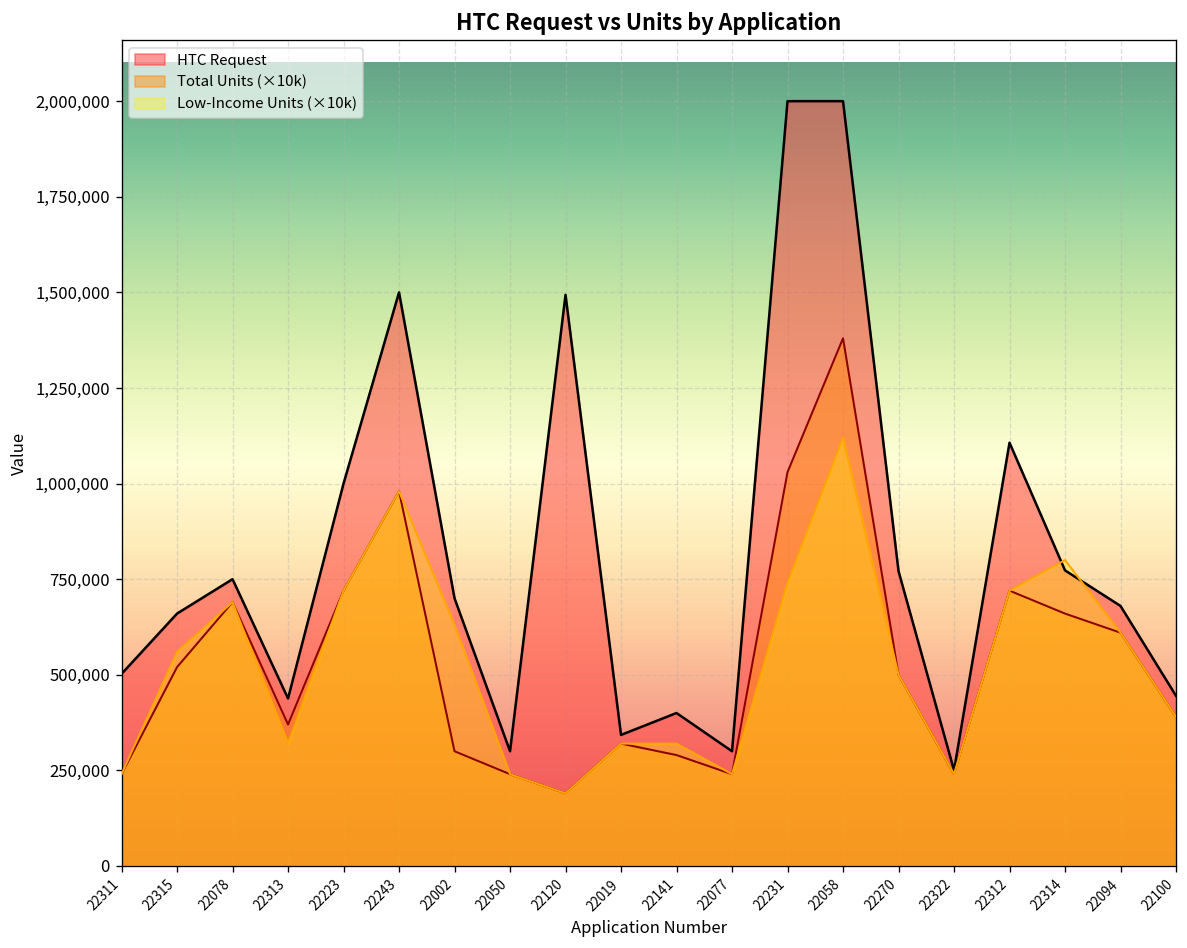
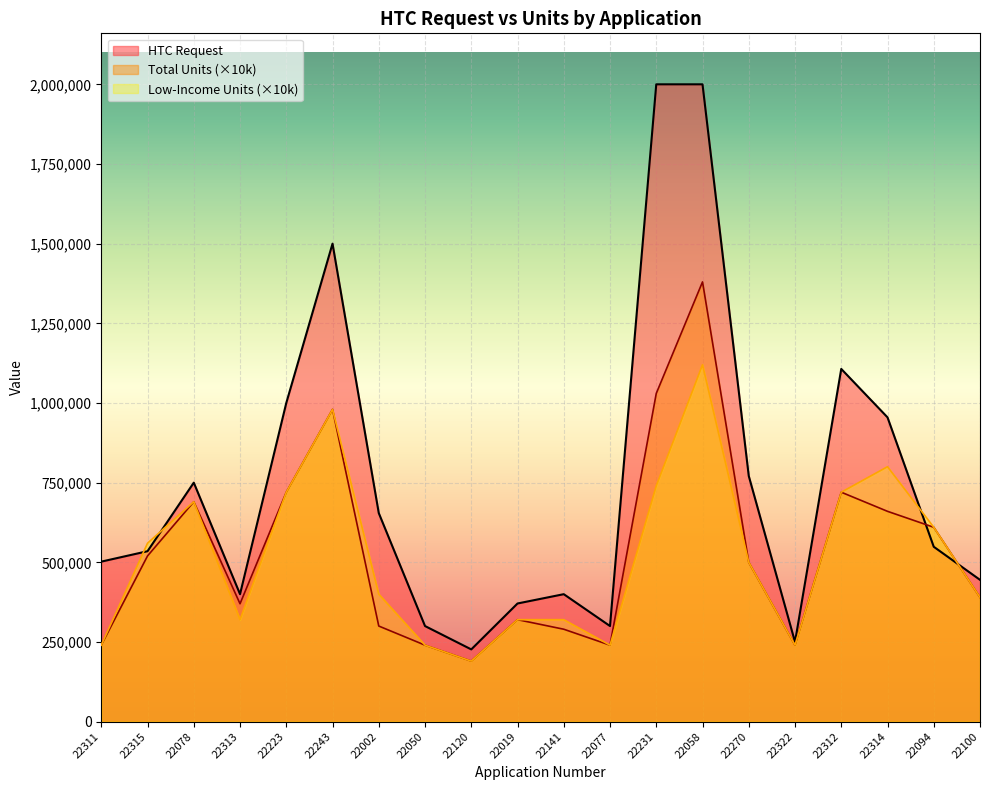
HTC Request, 22315: 660,000 -> 530,000
HTC Request, 22313: 440,000 -> 400,000
HTC Request, 22002: 700,000 -> 650,000
Low-Income Units (×10k), 22002: 630,000 -> 400,000
HTC Request, 22120: 1,490,000 -> 230,000
HTC Request, 22019: 340,000 -> 370,000
HTC Request, 22314: 770,000 -> 950,000
HTC Request, 22094: 680,000 -> 550,000
